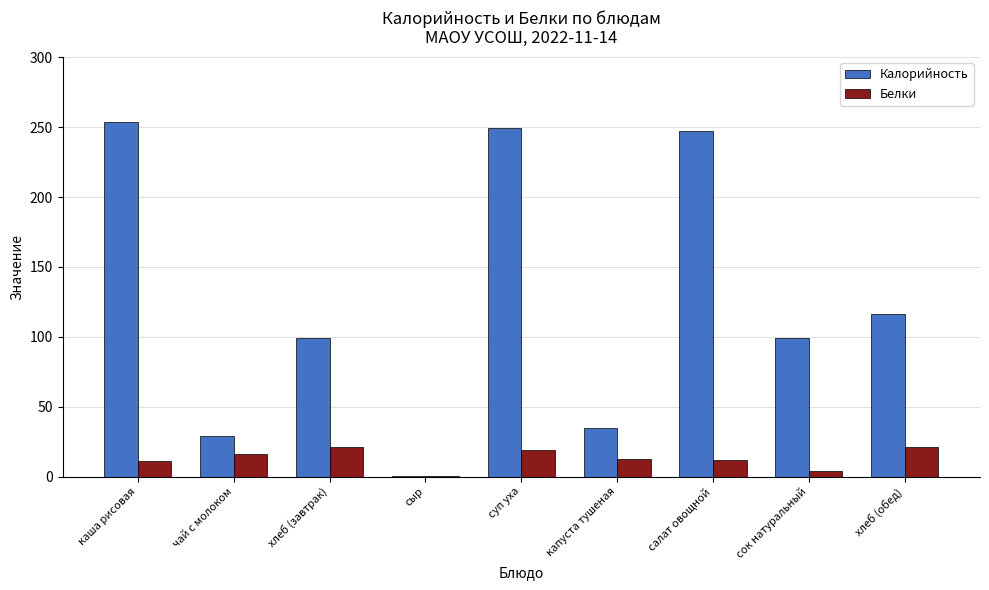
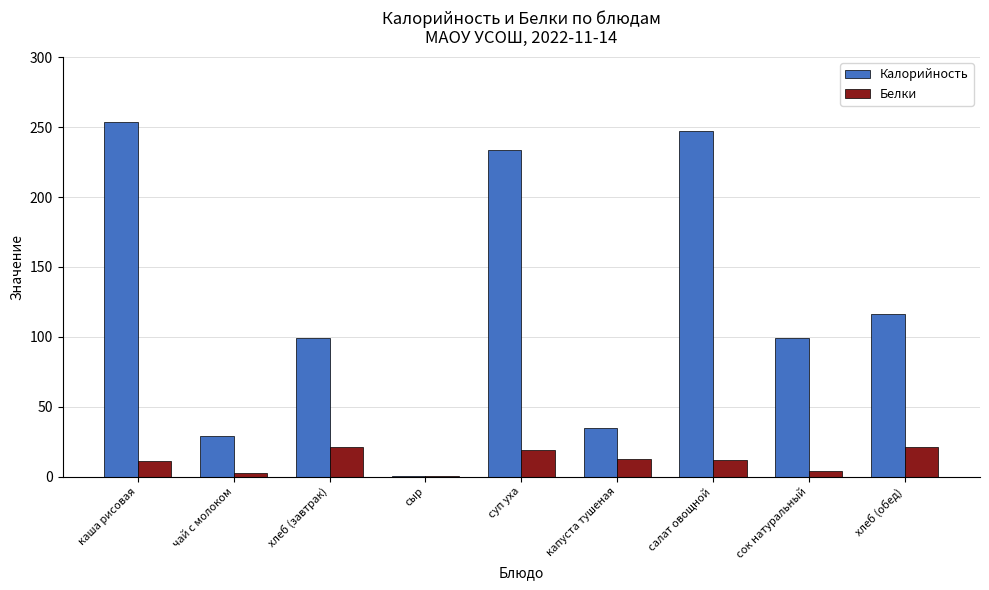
Белки, чай с молоком: 16 -> 3
Калорийность, суп уха: 249 -> 234
